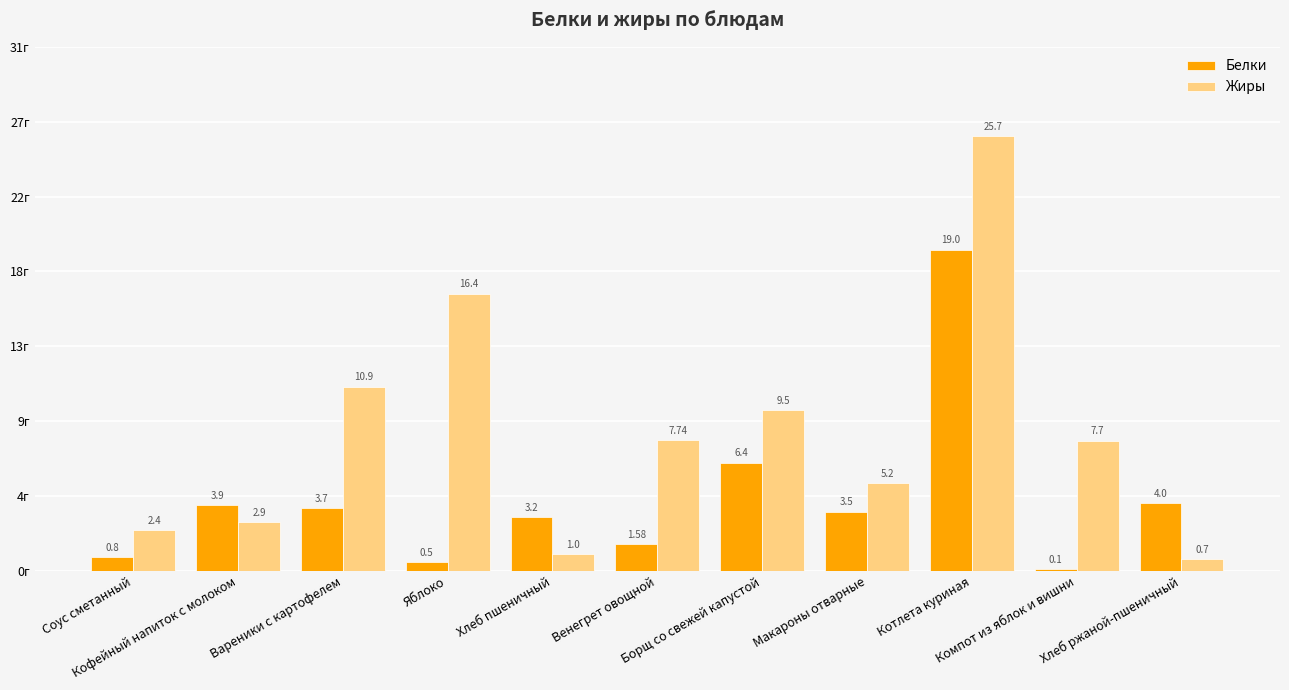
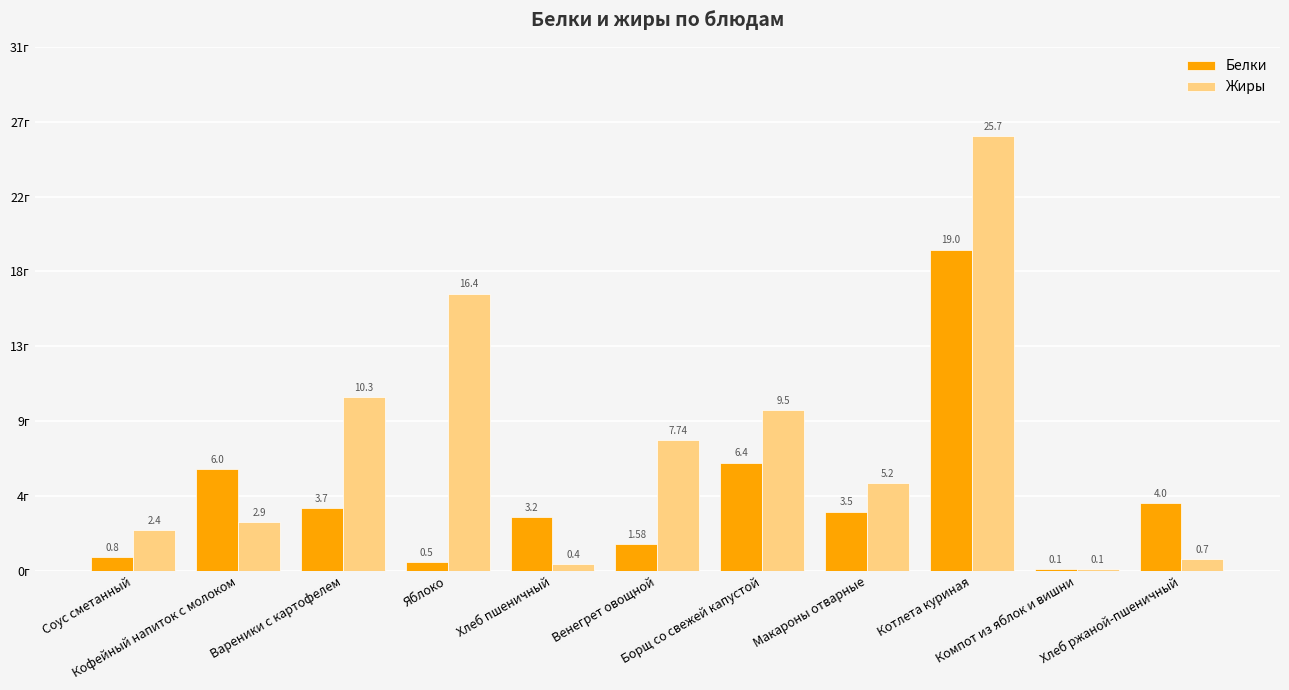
Белки, Кофейный напиток с молоком: 3.9 -> 6.0
Жиры, Вареники с картофелем: 10.9 -> 10.3
Жиры, Хлеб пшеничный: 1.0 -> 0.4
Жиры, Компот из яблок и вишни: 7.7 -> 0.1
